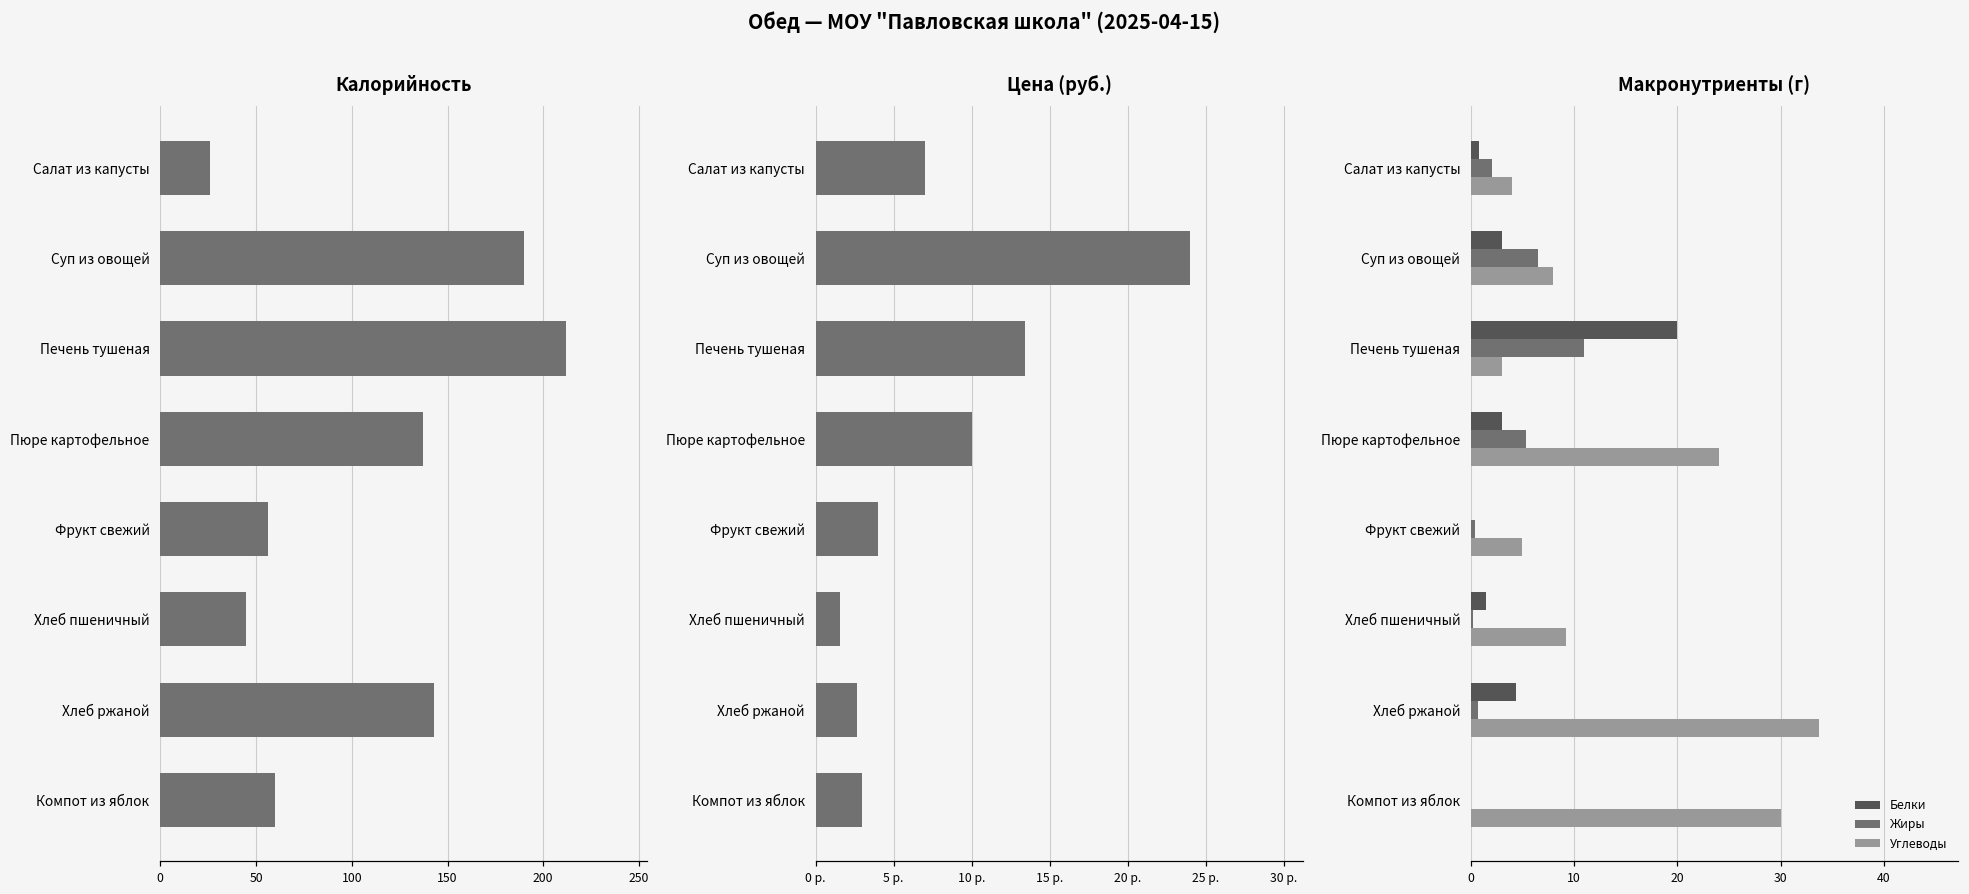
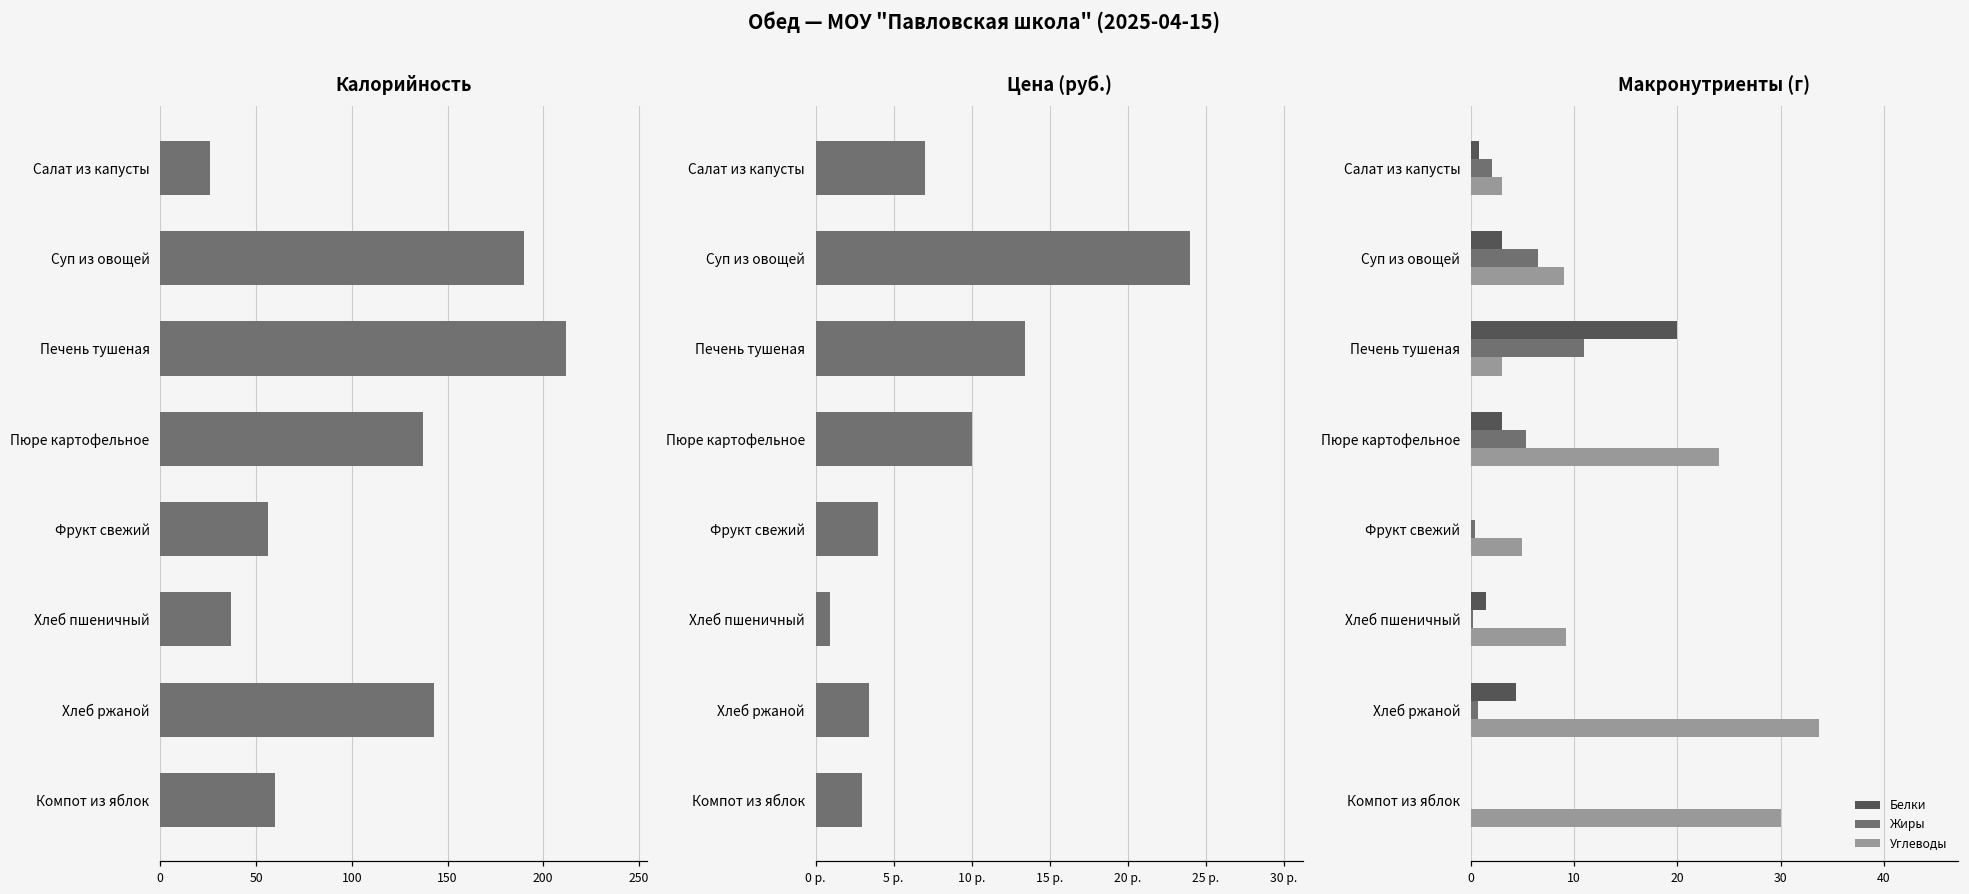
Калорийность, Хлеб пшеничный: 45 -> 37
Цена (руб.), Хлеб пшеничный: 1.6 р. -> 0.9 р.
Цена (руб.), Хлеб ржаной: 2.7 р. -> 3.5 р.
Макронутриенты (г), Углеводы, Салат из капусты: 4 -> 3
Макронутриенты (г), Углеводы, Суп из овощей: 8 -> 9
